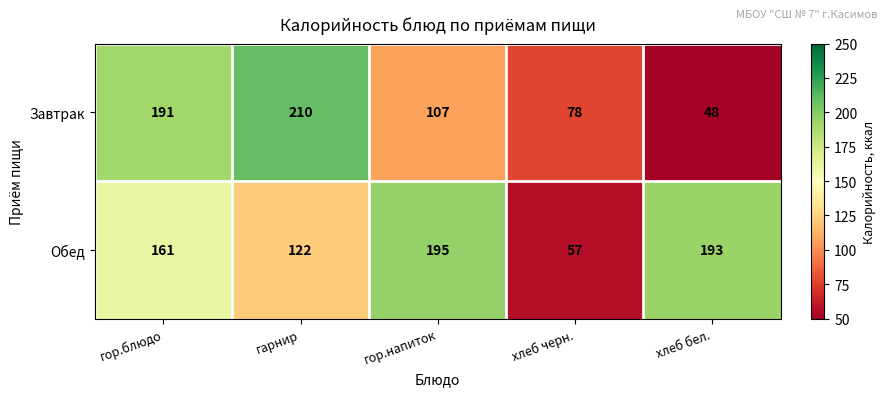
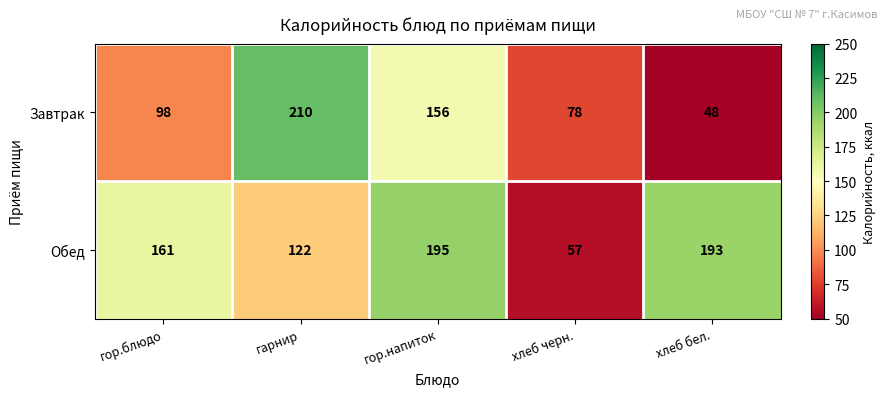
Завтрак, гор.блюдо: 191 -> 98
Завтрак, гор.напиток: 107 -> 156
